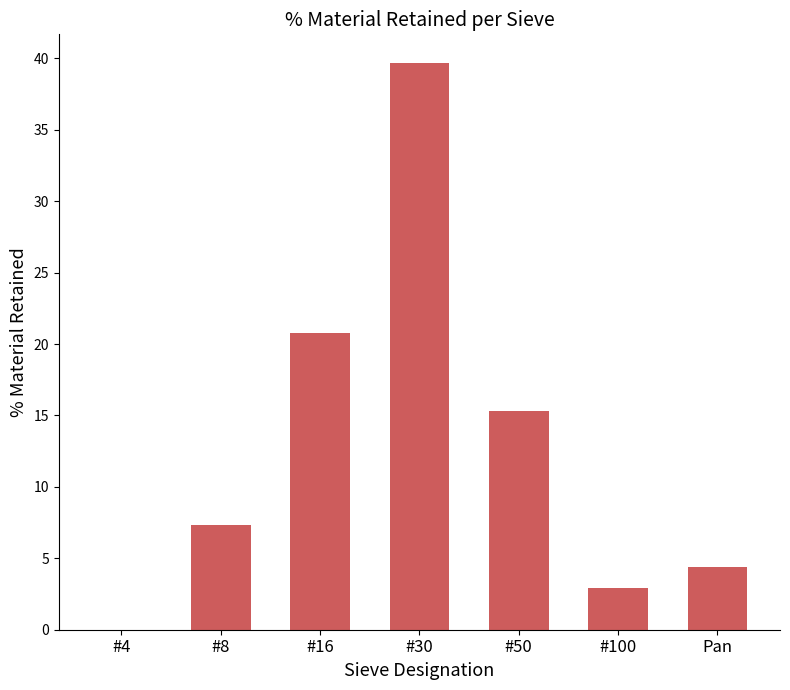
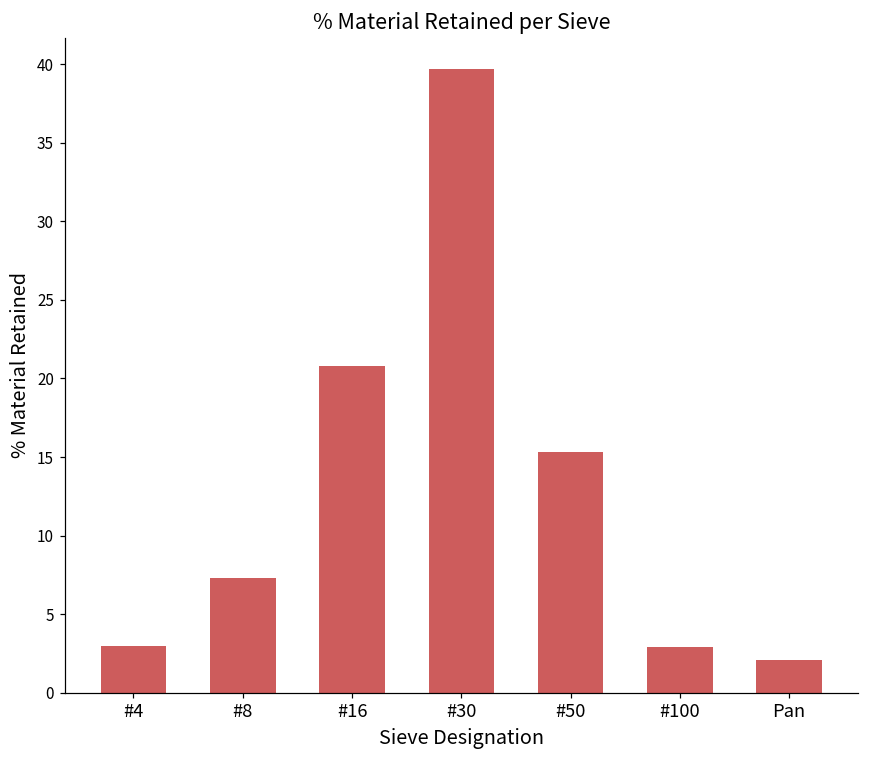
#4: 0 -> 3
Pan: 4.4 -> 2.1
